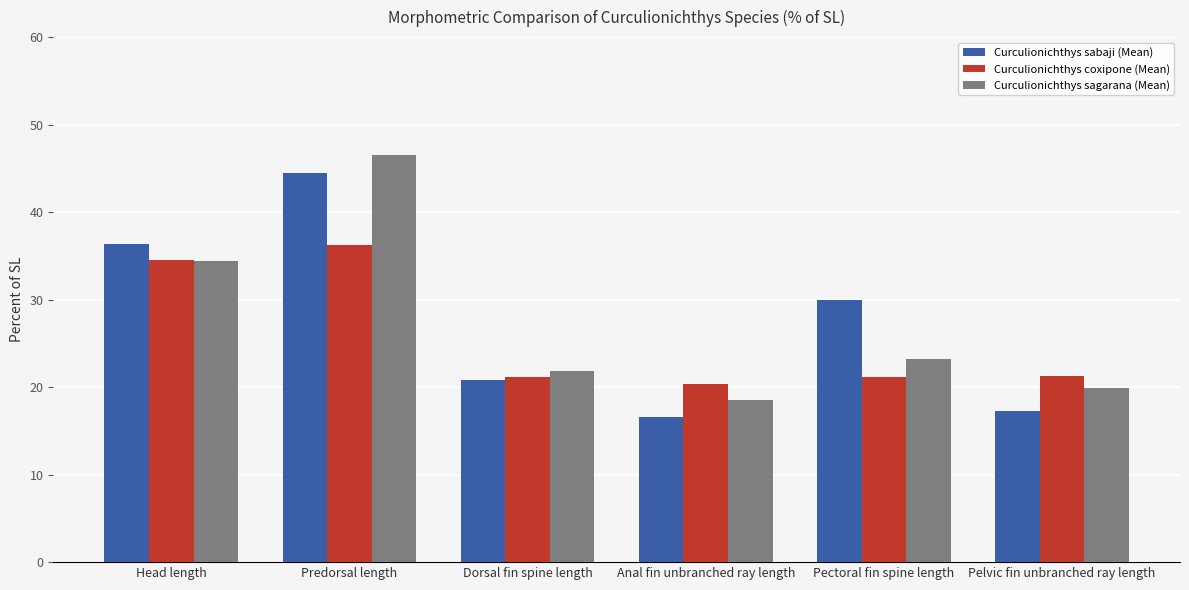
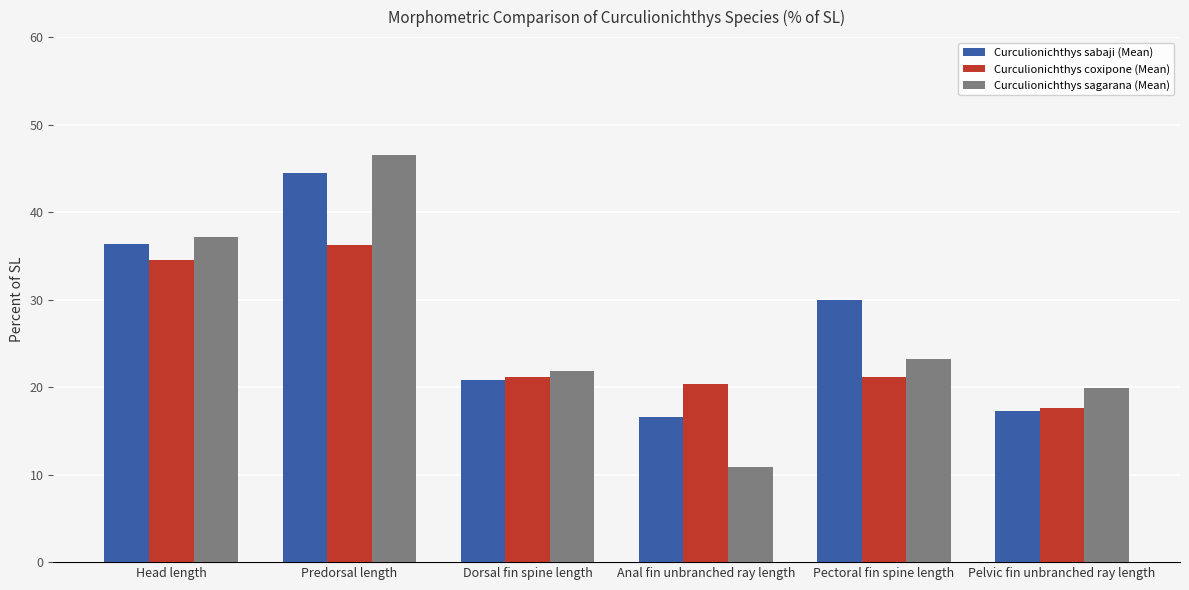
Curculionichthys sagarana (Mean), Head length: 34 -> 37
Curculionichthys sagarana (Mean), Anal fin unbranched ray length: 19 -> 11
Curculionichthys coxipone (Mean), Pelvic fin unbranched ray length: 21 -> 18
